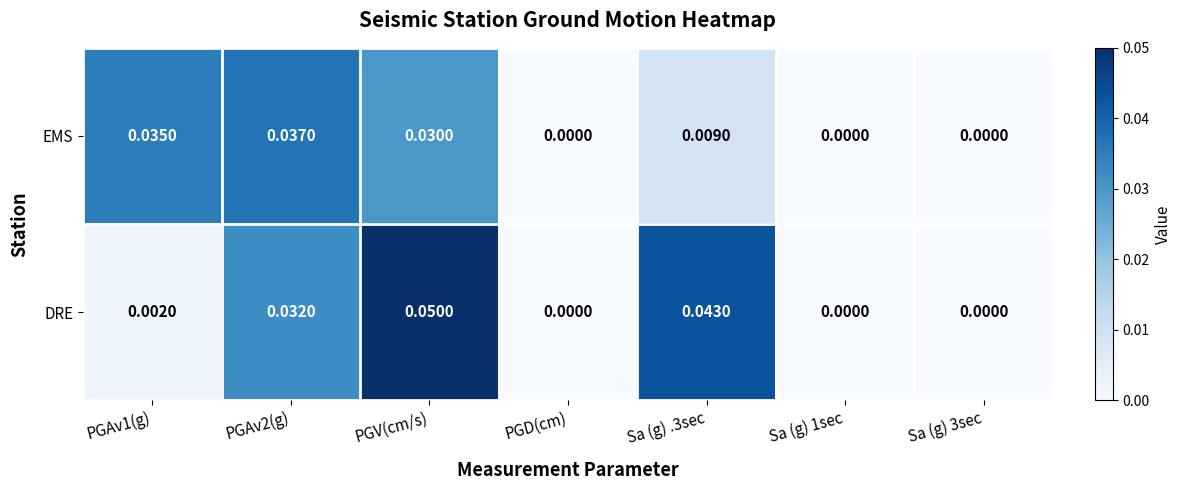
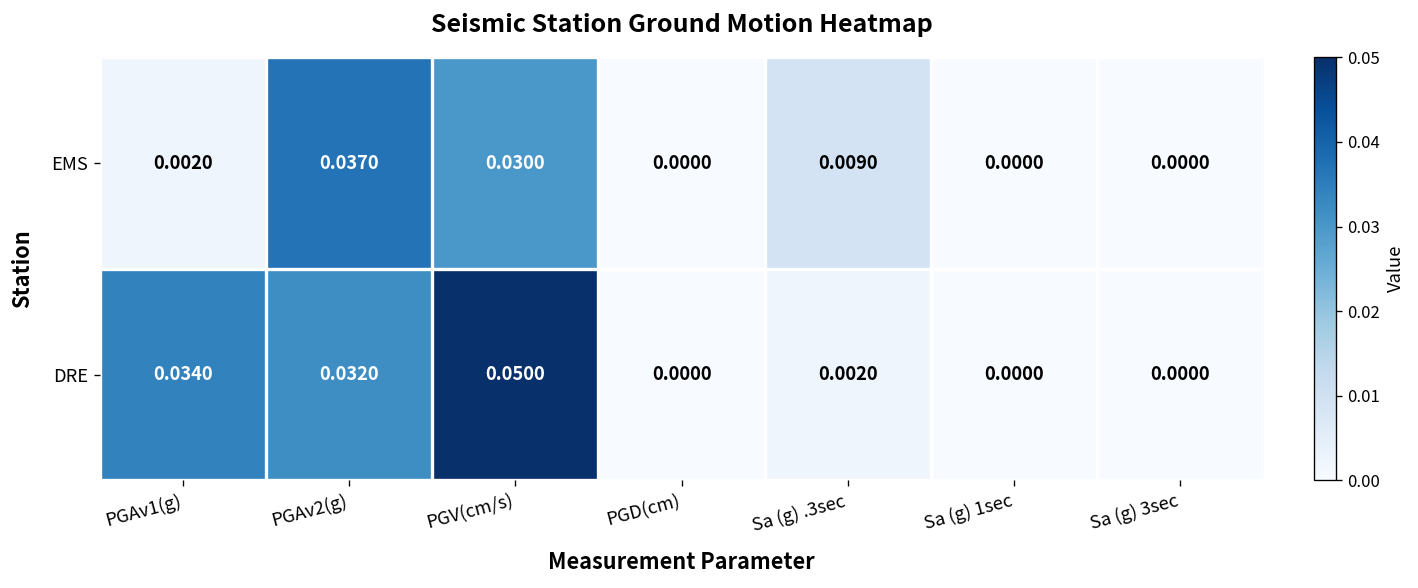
EMS, PGAv1(g): 0.0350 -> 0.0020
DRE, PGAv1(g): 0.0020 -> 0.0340
DRE, Sa (g) .3sec: 0.0430 -> 0.0020
